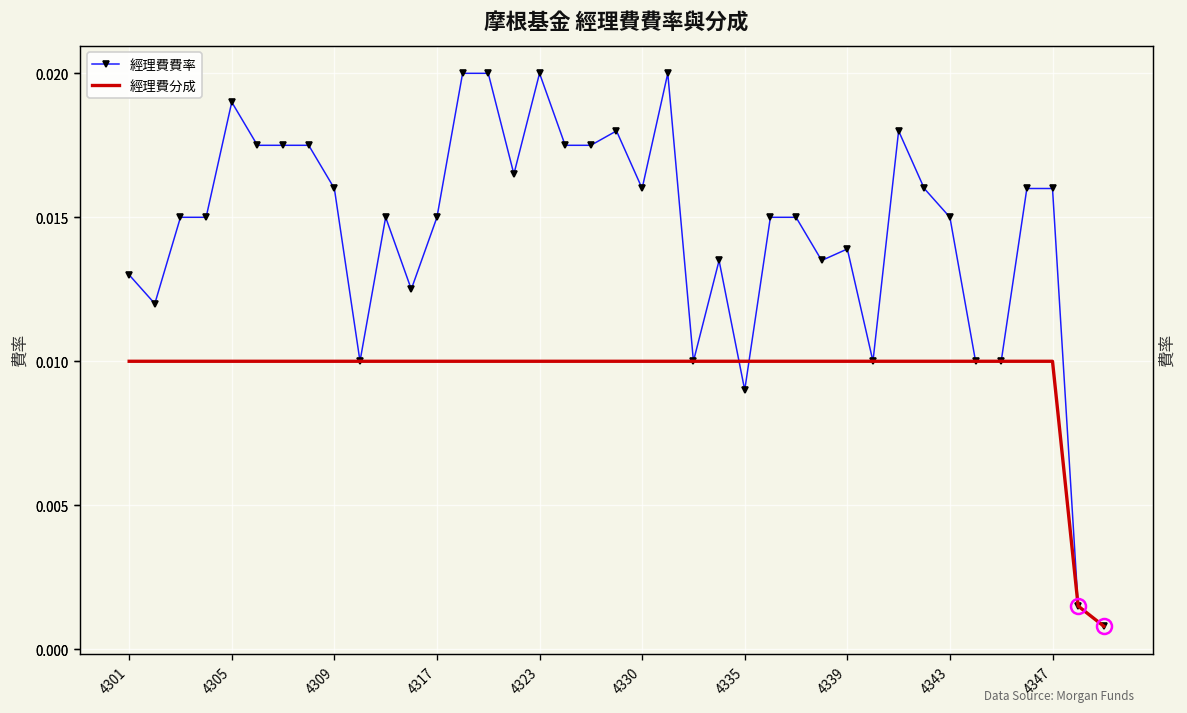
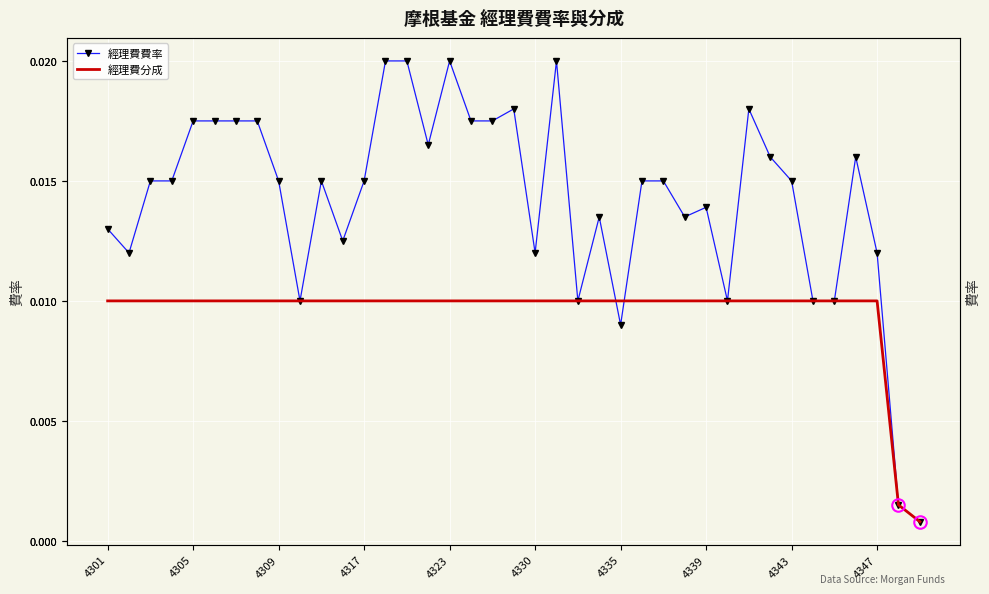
經理費費率, 4305: 0.0190 -> 0.0175
經理費費率, 4309: 0.016 -> 0.015
經理費費率, 4330: 0.016 -> 0.012
經理費費率, 4347: 0.016 -> 0.012
